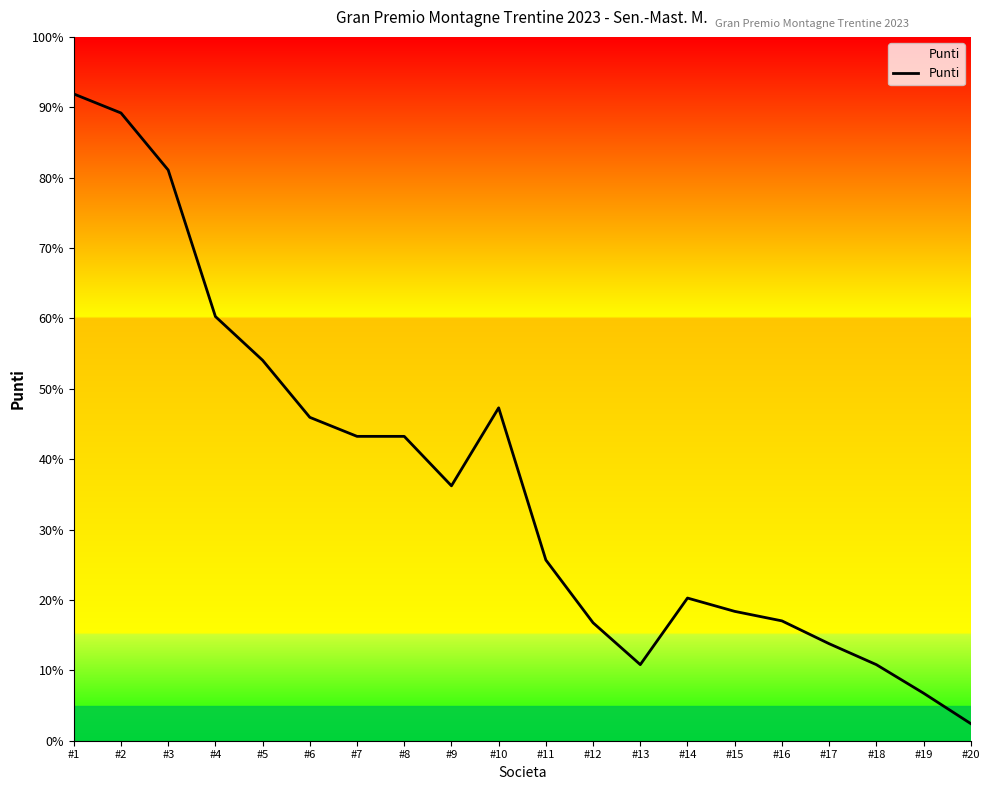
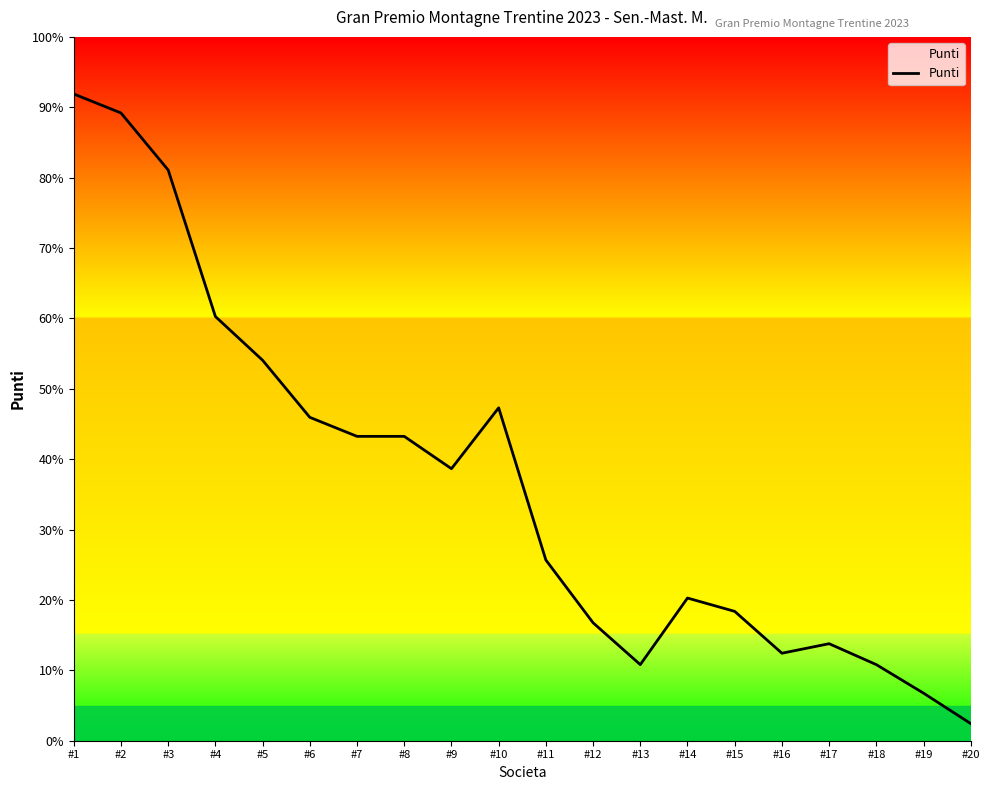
#9: 36% -> 39%
#16: 17% -> 12%
